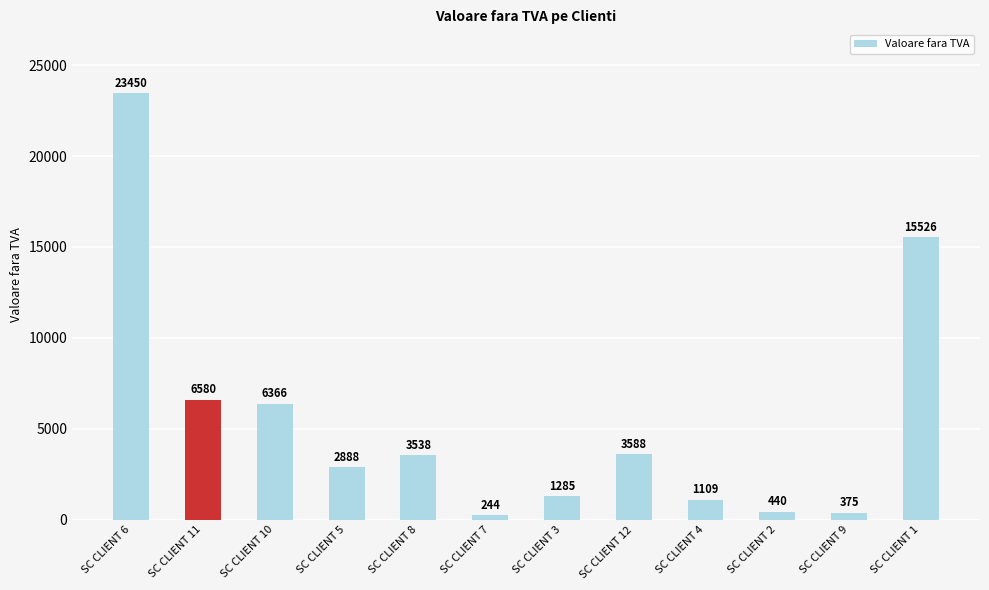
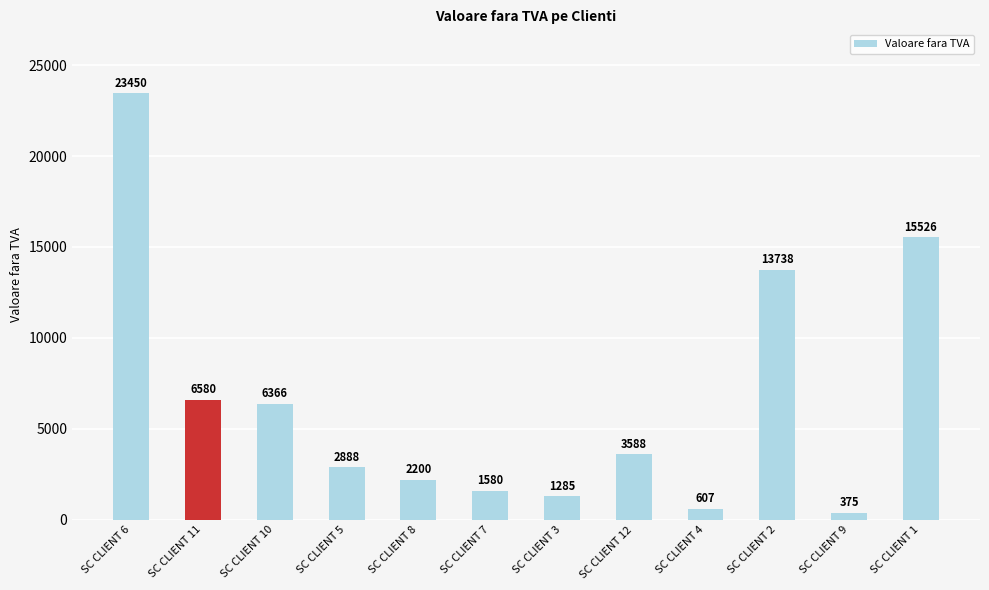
SC CLIENT 8: 3538 -> 2200
SC CLIENT 7: 244 -> 1580
SC CLIENT 4: 1109 -> 607
SC CLIENT 2: 440 -> 13738
